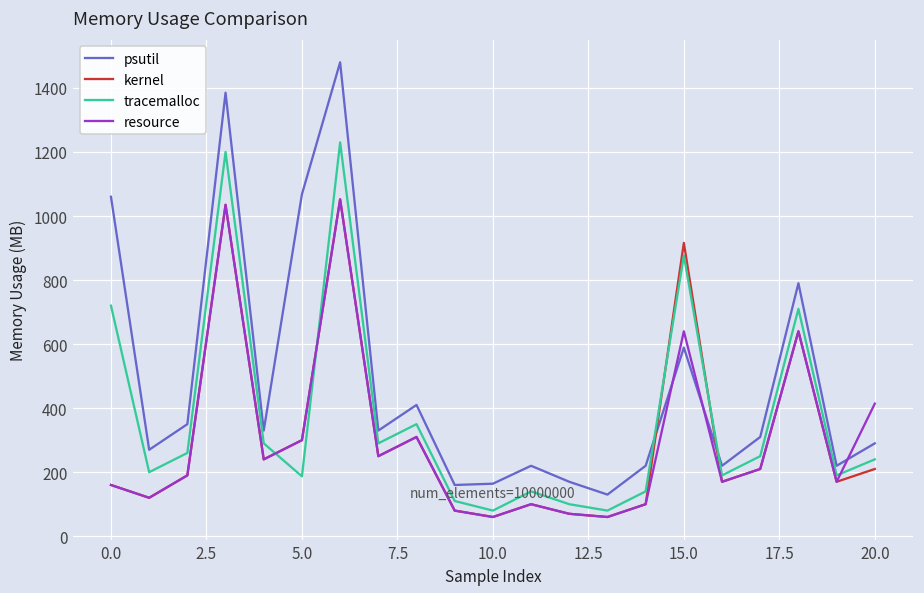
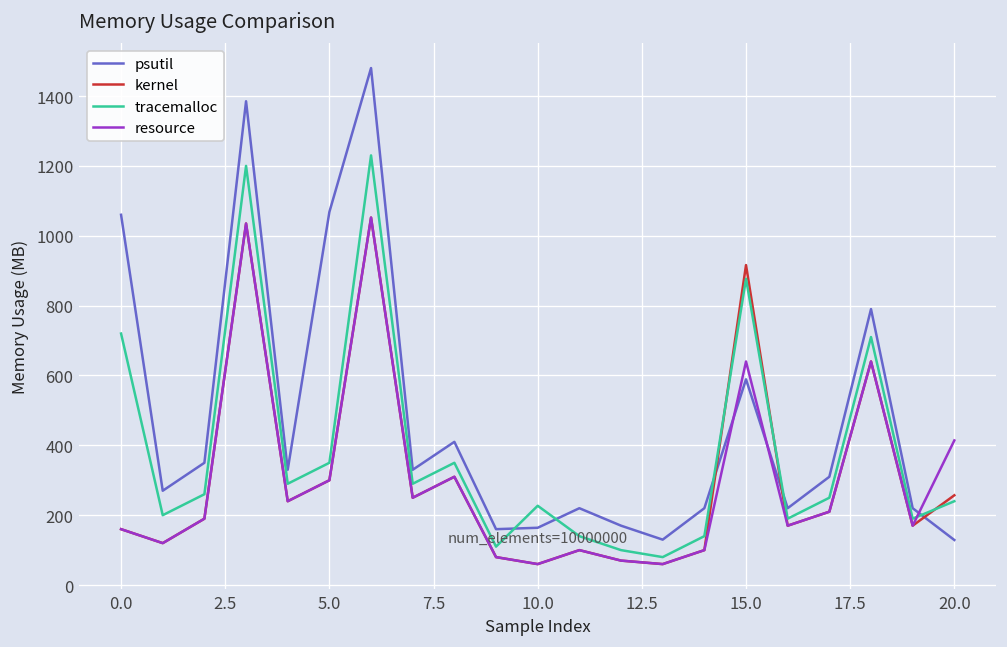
tracemalloc, 5.0: 190 -> 350
tracemalloc, 10.0: 80 -> 230
psutil, 20.0: 290 -> 130
kernel, 20.0: 210 -> 260
